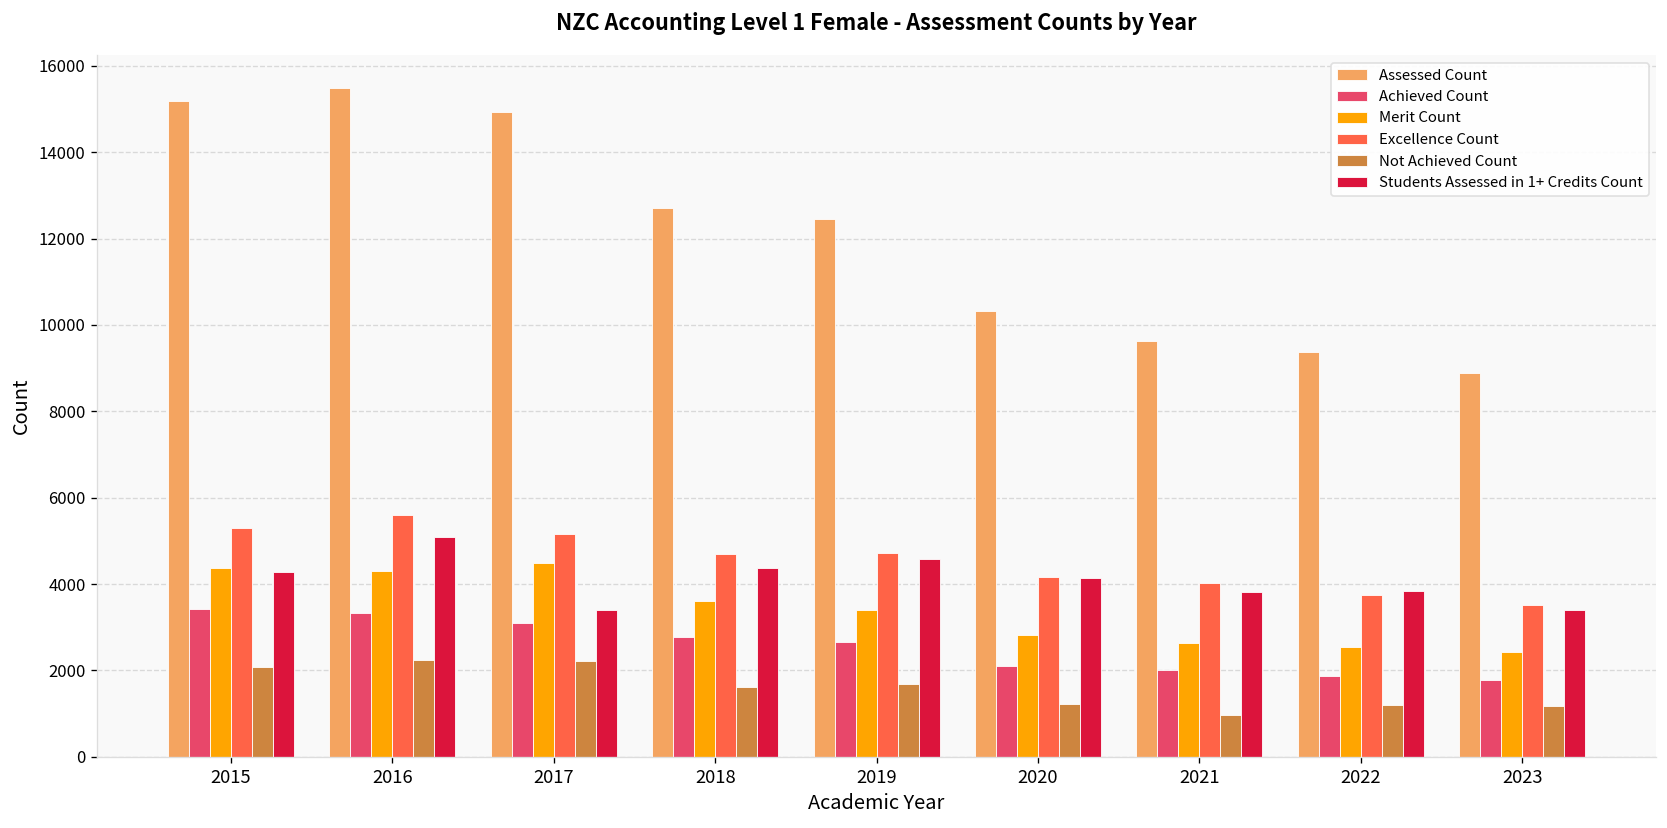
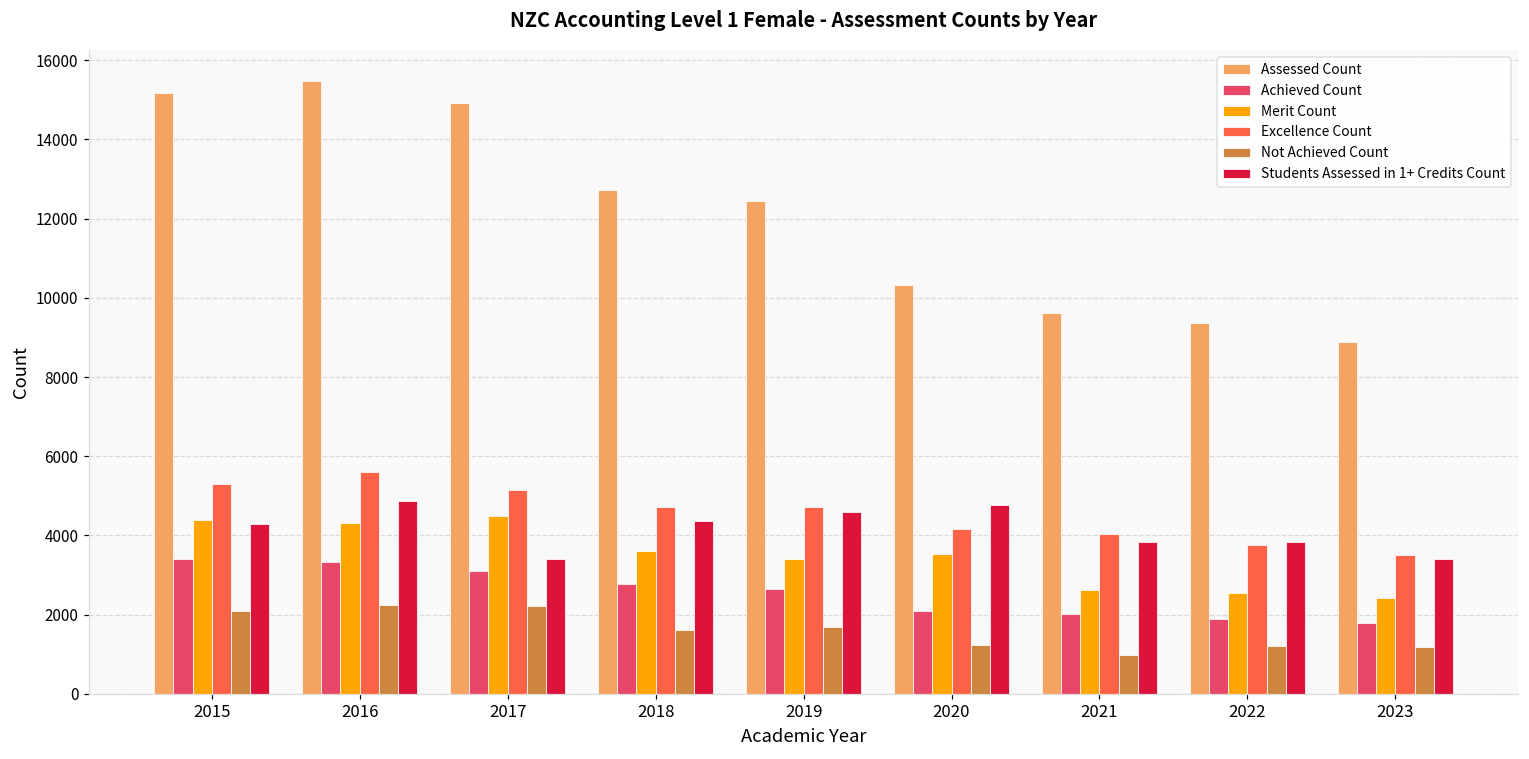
Students Assessed in 1+ Credits Count, 2016: 5100 -> 4900
Merit Count, 2020: 2800 -> 3500
Students Assessed in 1+ Credits Count, 2020: 4100 -> 4800
